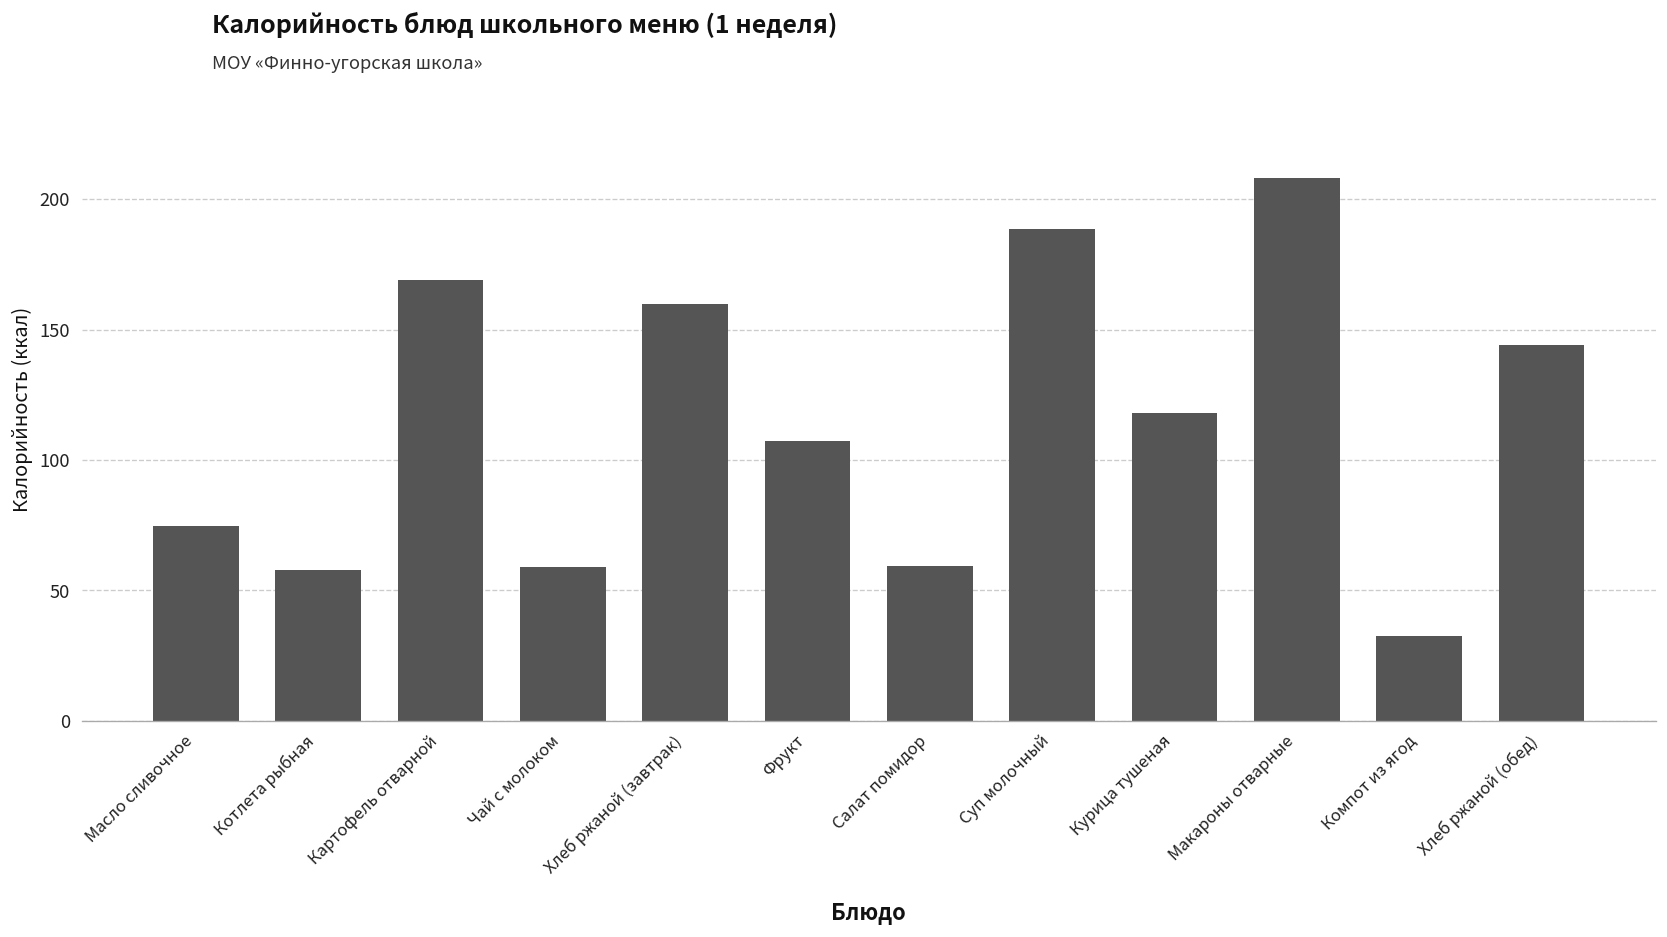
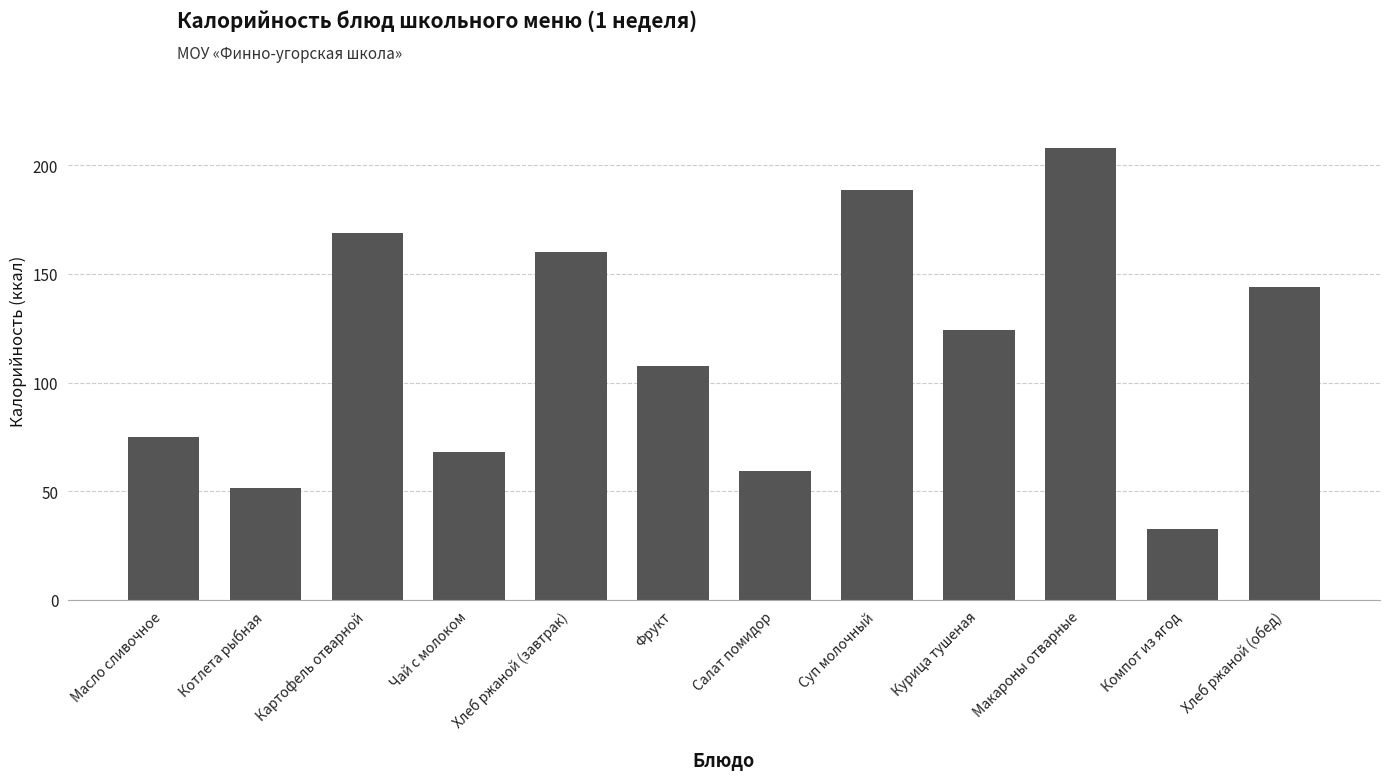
Котлета рыбная: 58 -> 51
Чай с молоком: 59 -> 68
Курица тушеная: 118 -> 124
